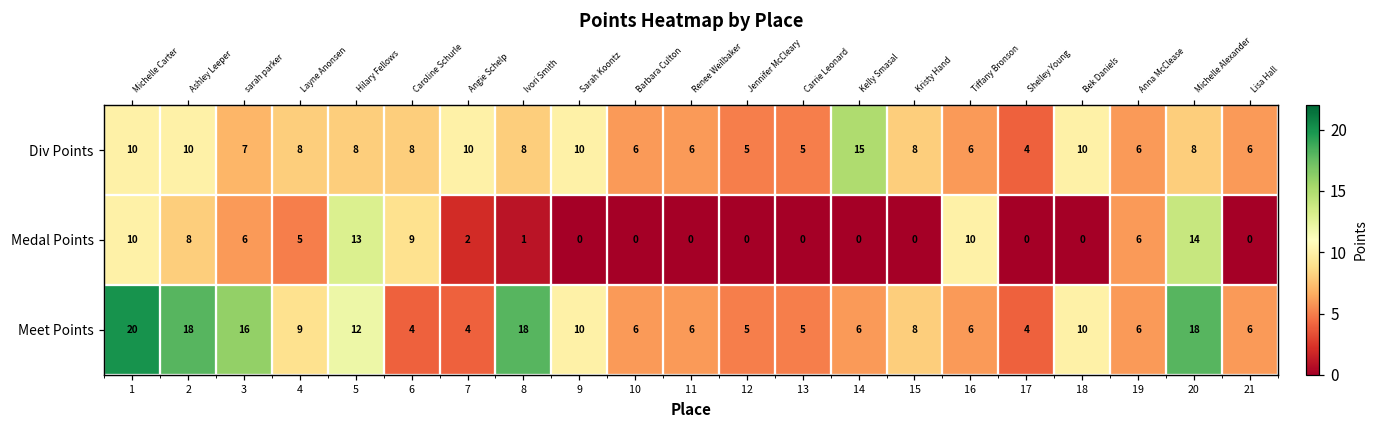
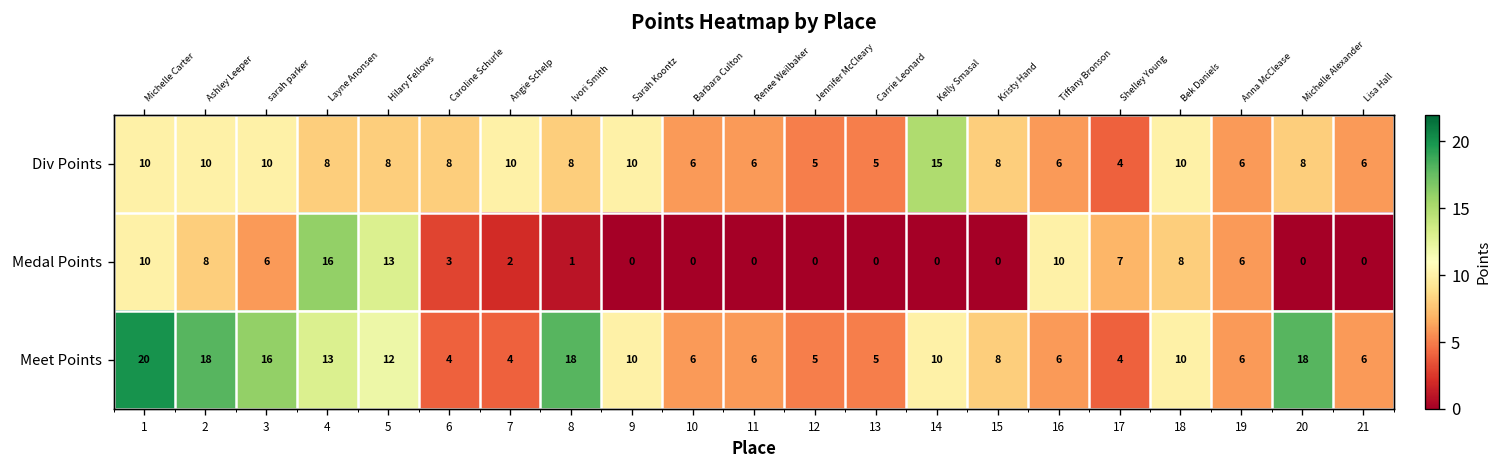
Div Points, 3: 7 -> 10
Medal Points, 4: 5 -> 16
Medal Points, 6: 9 -> 3
Medal Points, 17: 0 -> 7
Medal Points, 18: 0 -> 8
Medal Points, 20: 14 -> 0
Meet Points, 4: 9 -> 13
Meet Points, 14: 6 -> 10
